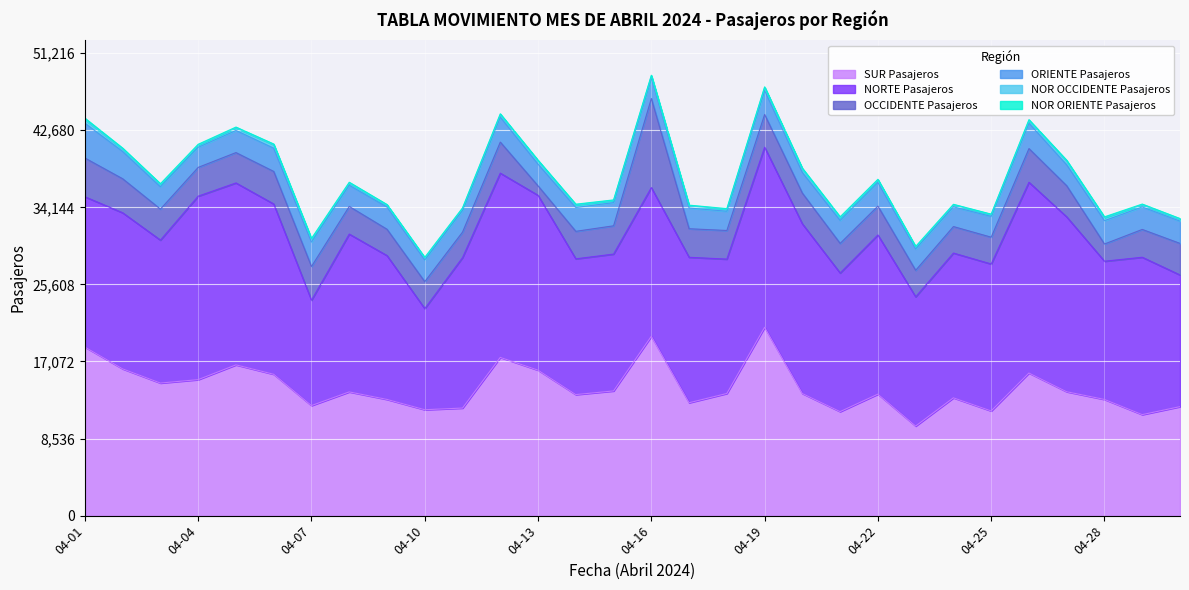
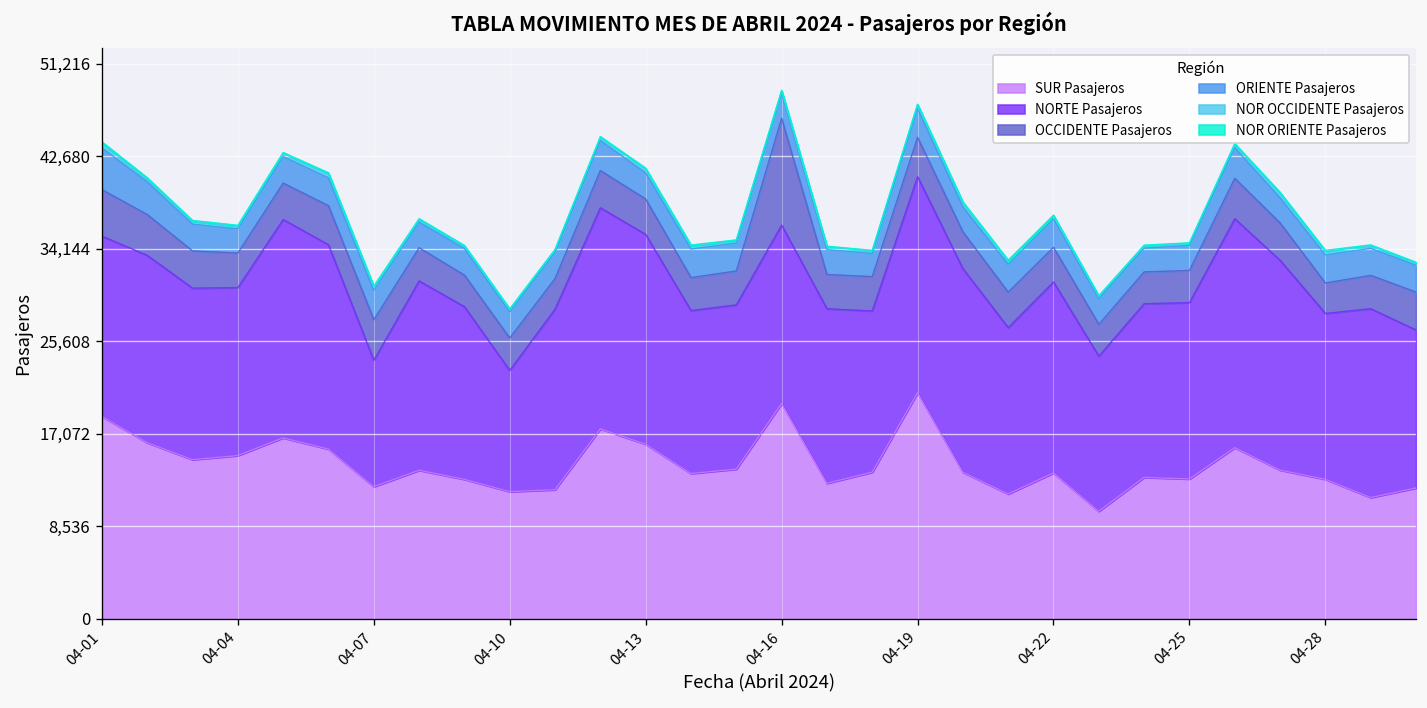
NORTE Pasajeros, 04-04: 20,000 -> 16,000
OCCIDENTE Pasajeros, 04-13: 1,000 -> 3,000
SUR Pasajeros, 04-25: 12,000 -> 13,000
OCCIDENTE Pasajeros, 04-28: 2,000 -> 3,000
